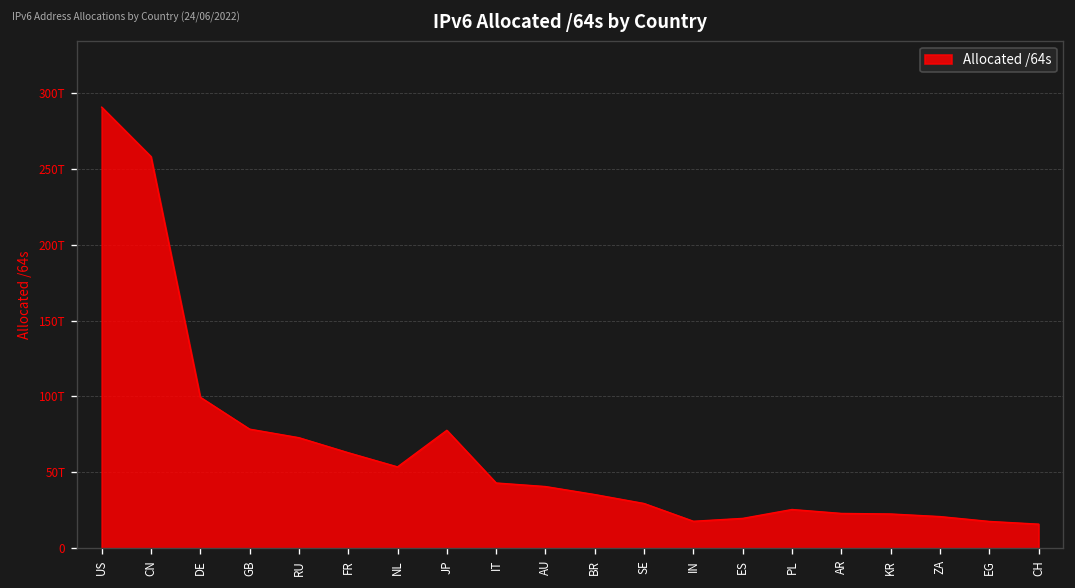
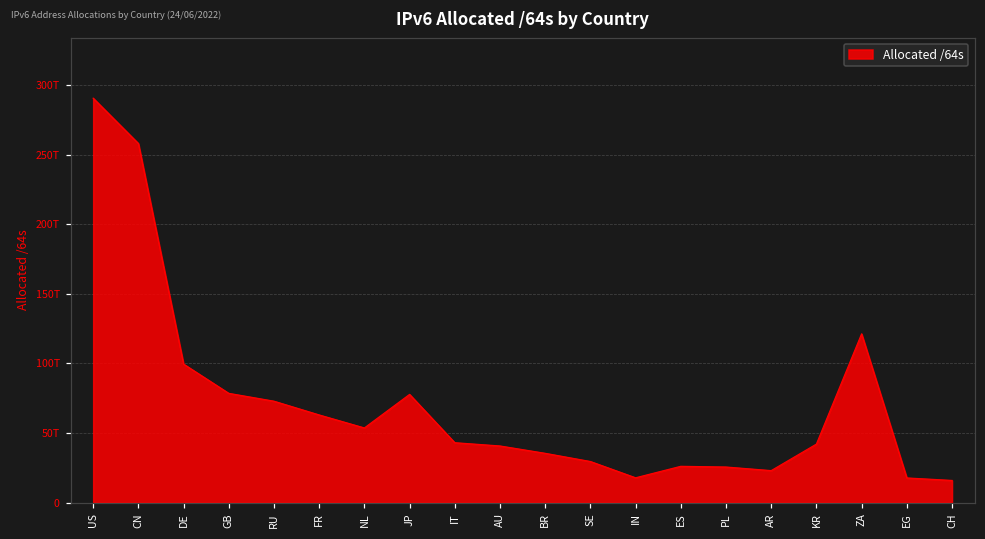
ES: 20T -> 26T
KR: 23T -> 42T
ZA: 21T -> 121T
